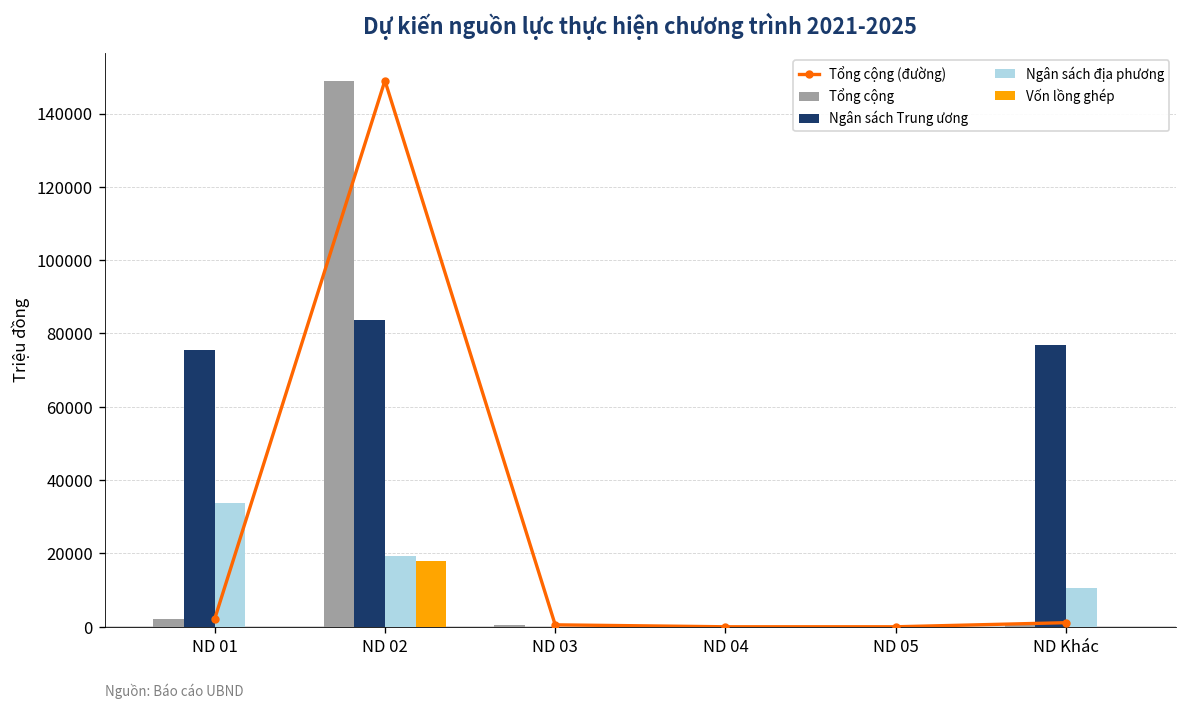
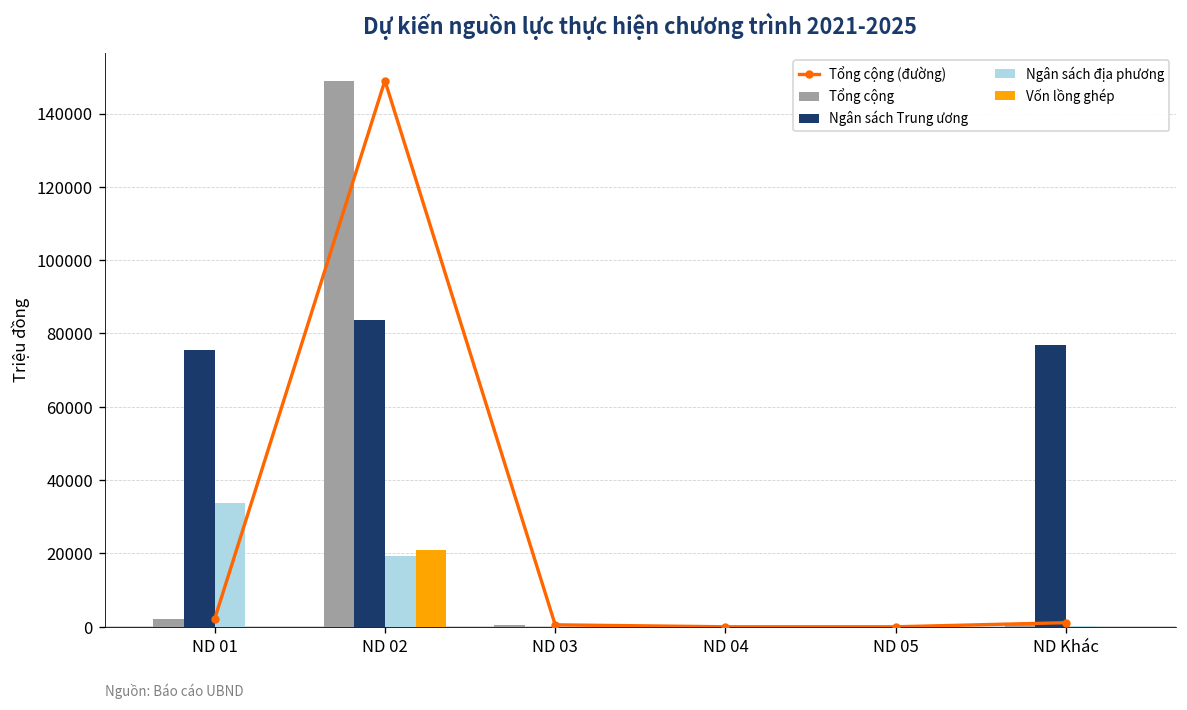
Vốn lồng ghép, ND 02: 18000 -> 21000
Ngân sách địa phương, ND Khác: 11000 -> 0
